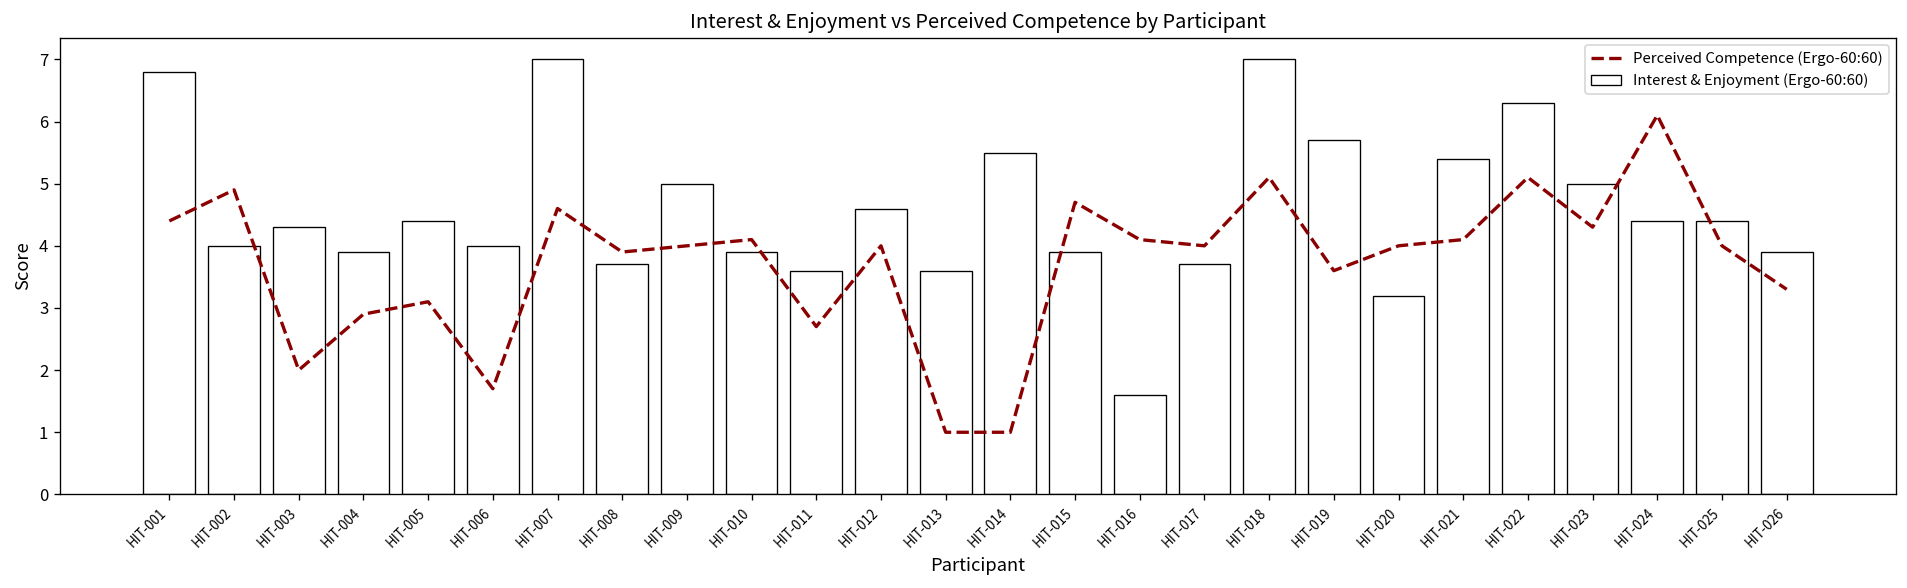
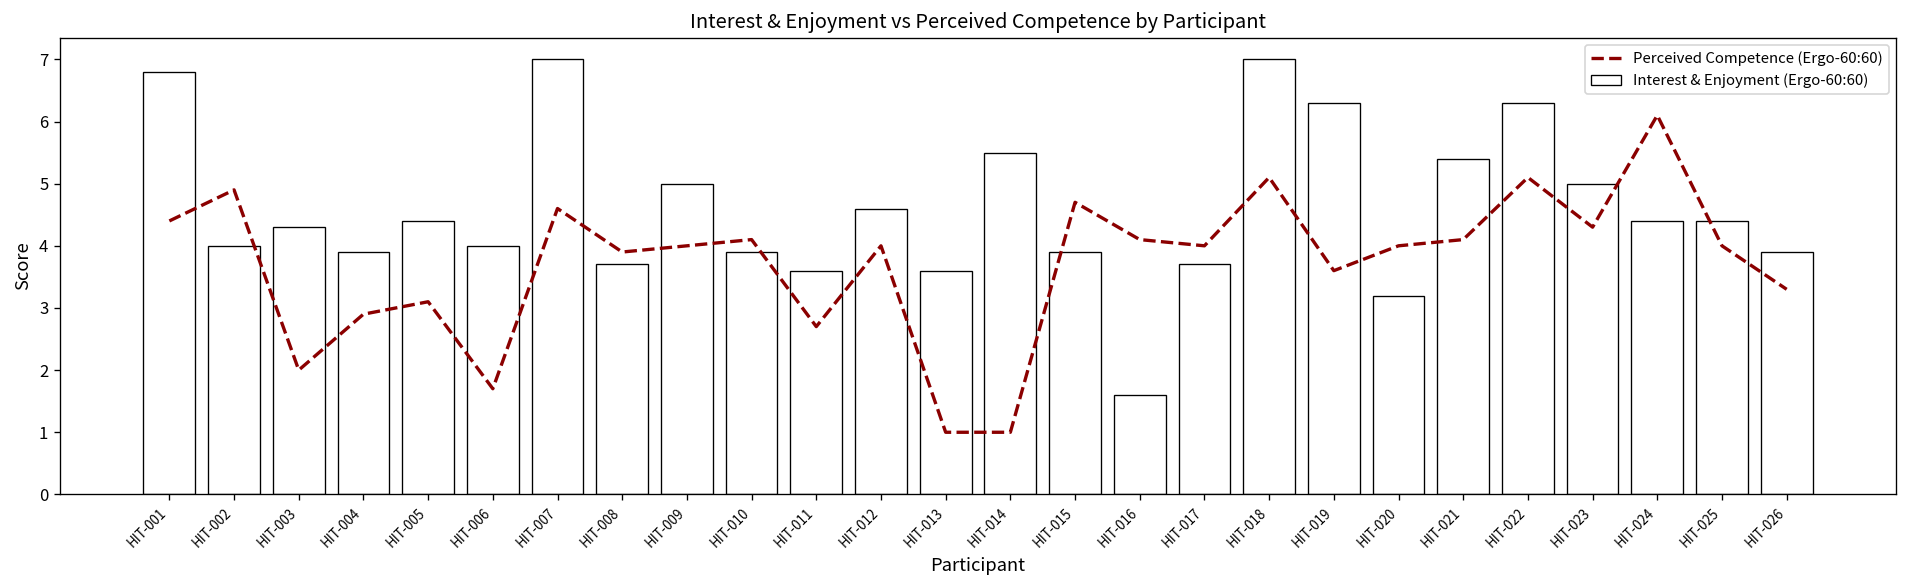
Interest & Enjoyment (Ergo-60:60), HIT-019: 5.7 -> 6.3
